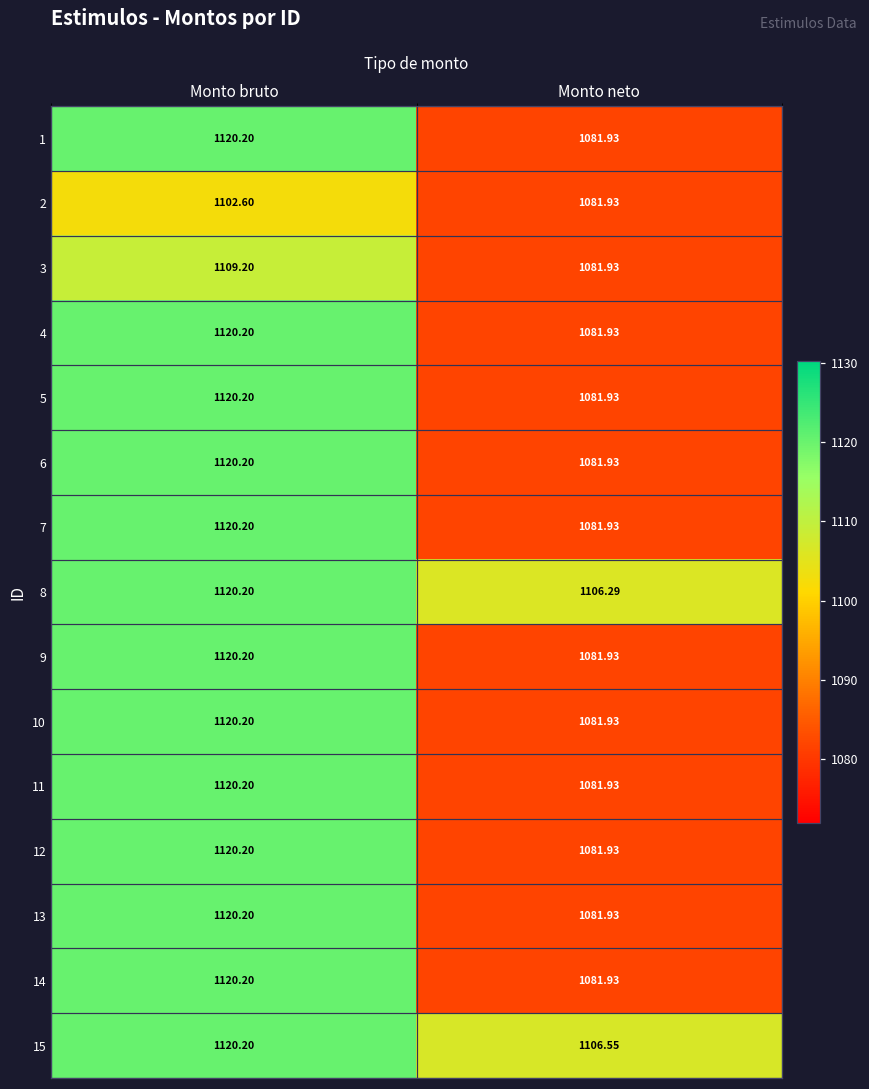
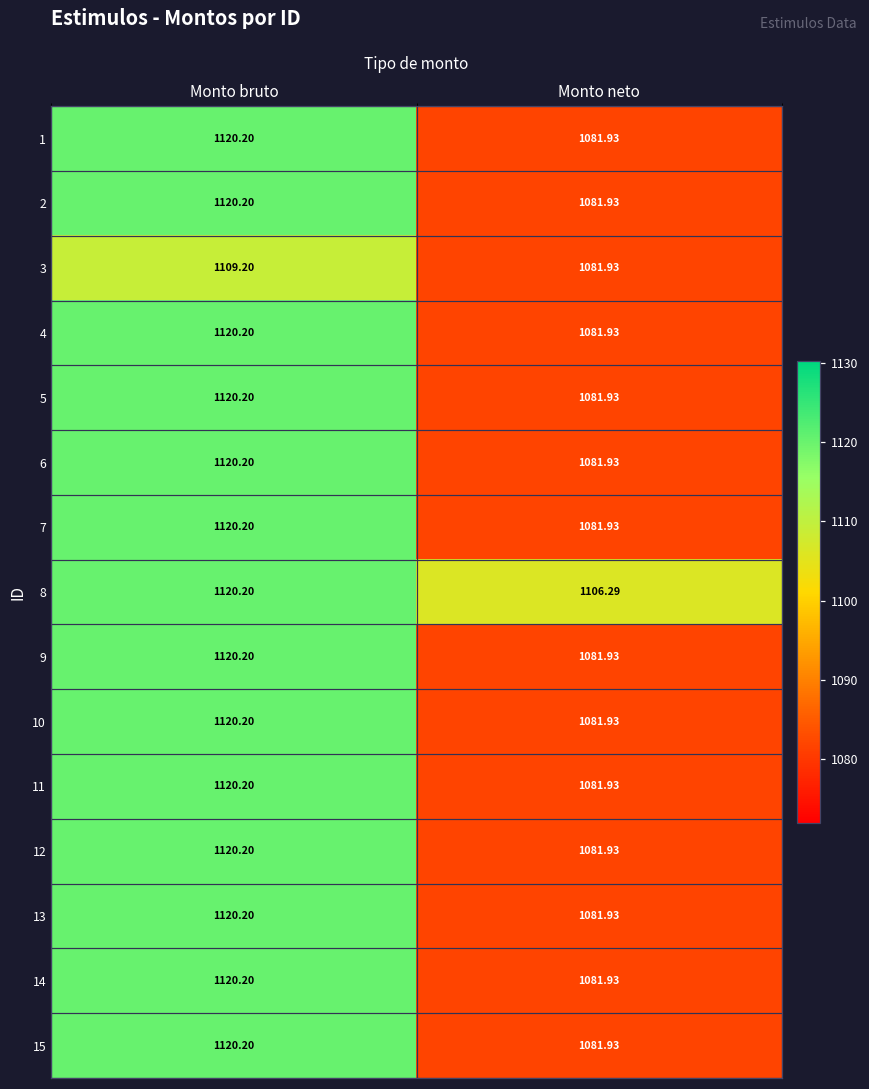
2, Monto bruto: 1102.60 -> 1120.20
15, Monto neto: 1106.55 -> 1081.93
